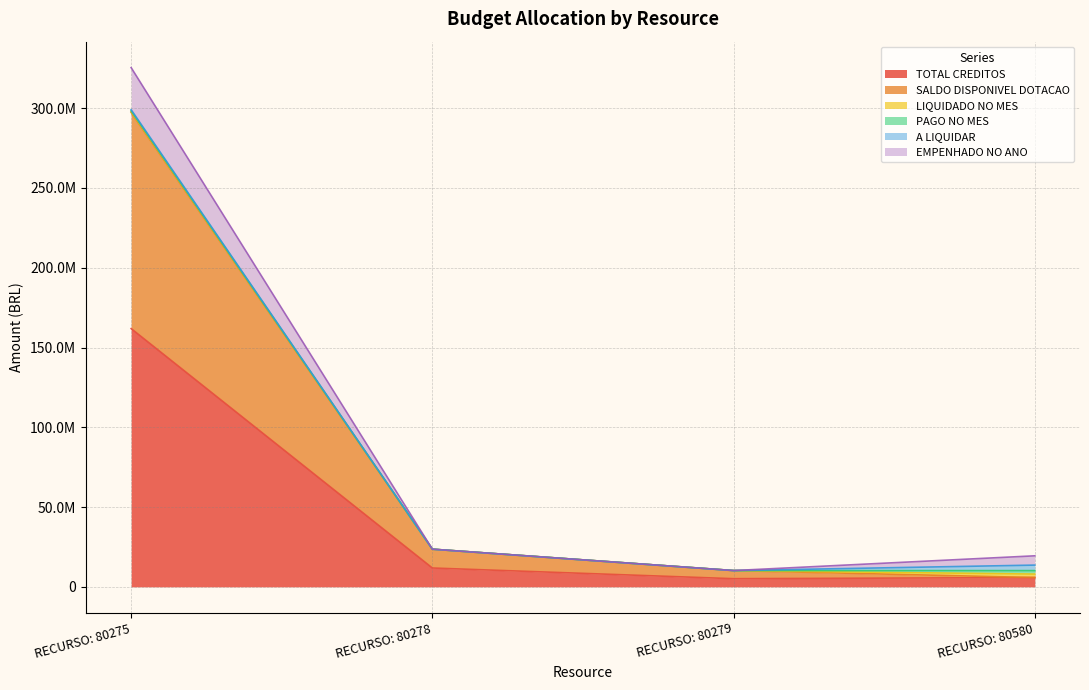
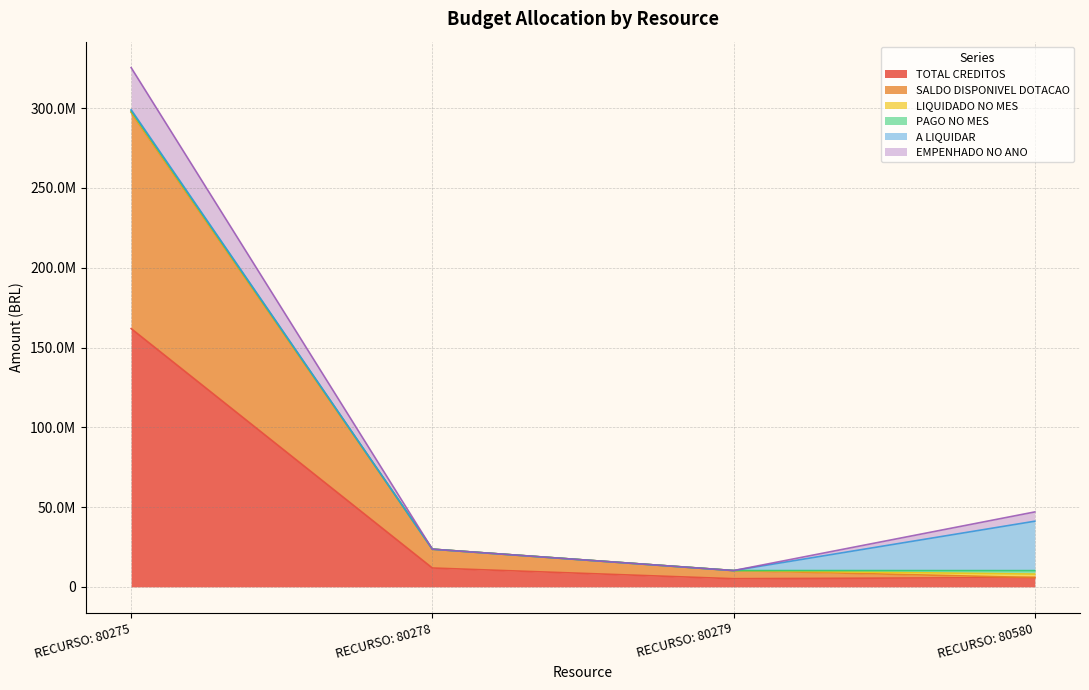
A LIQUIDAR, RECURSO: 80580: 3000000 -> 31000000
